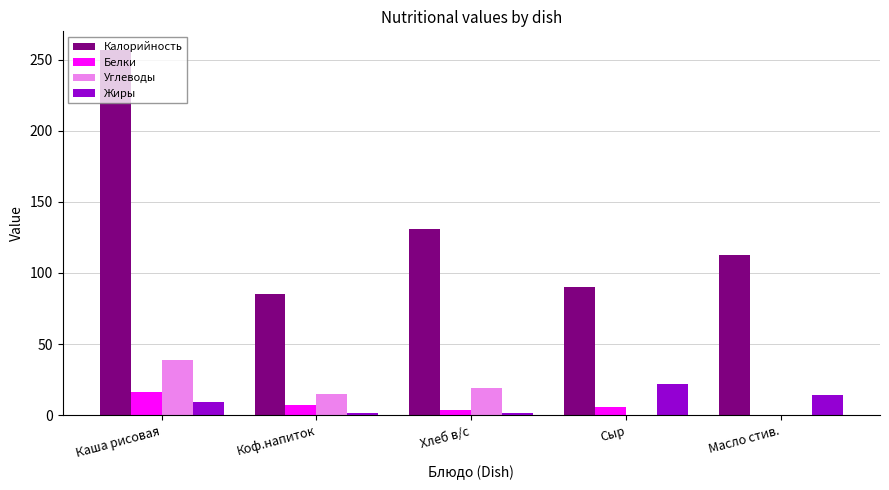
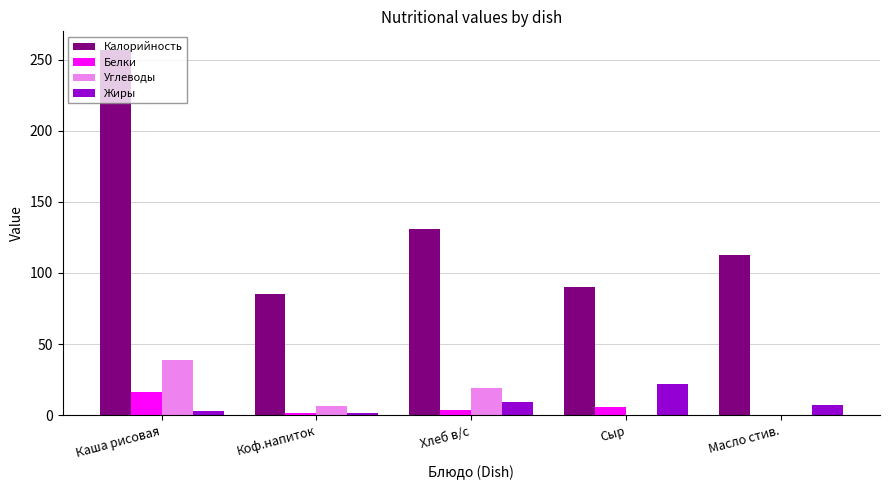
Жиры, Каша рисовая: 9 -> 3
Белки, Коф.напиток: 7 -> 2
Углеводы, Коф.напиток: 15 -> 6
Жиры, Хлеб в/с: 2 -> 9
Жиры, Масло стив.: 14 -> 7
